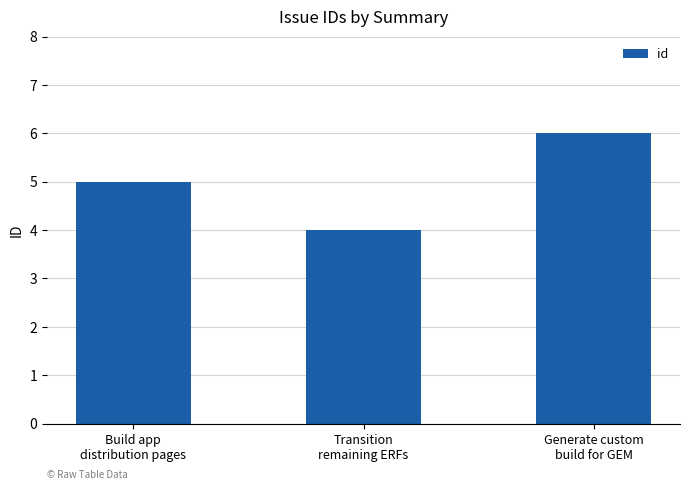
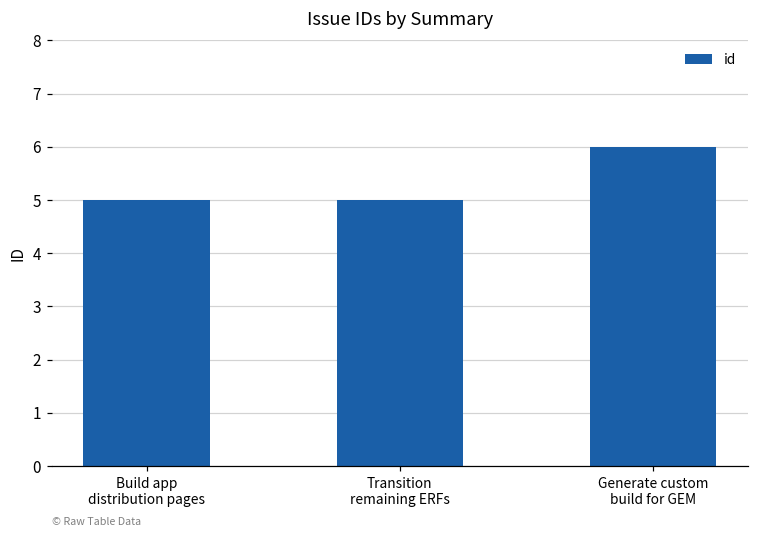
Transition remaining ERFs: 4 -> 5
